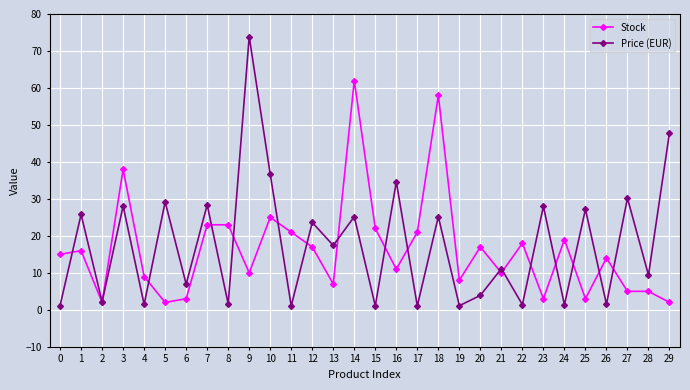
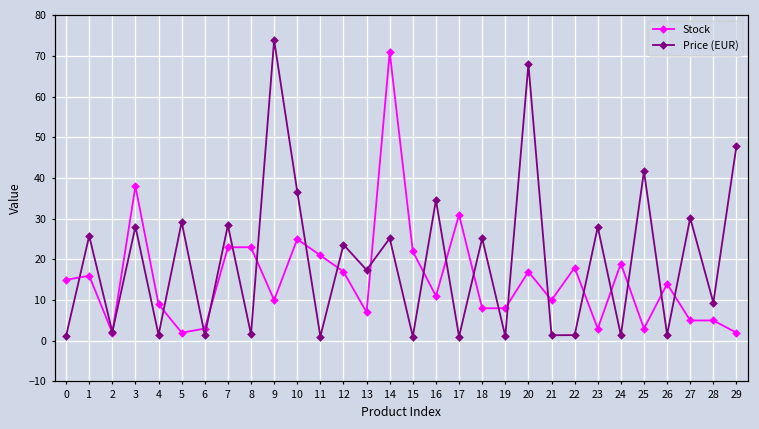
Price (EUR), 6: 7 -> 1
Stock, 14: 62 -> 71
Stock, 17: 21 -> 31
Stock, 18: 58 -> 8
Price (EUR), 20: 4 -> 68
Price (EUR), 21: 11 -> 1
Price (EUR), 25: 27 -> 42
